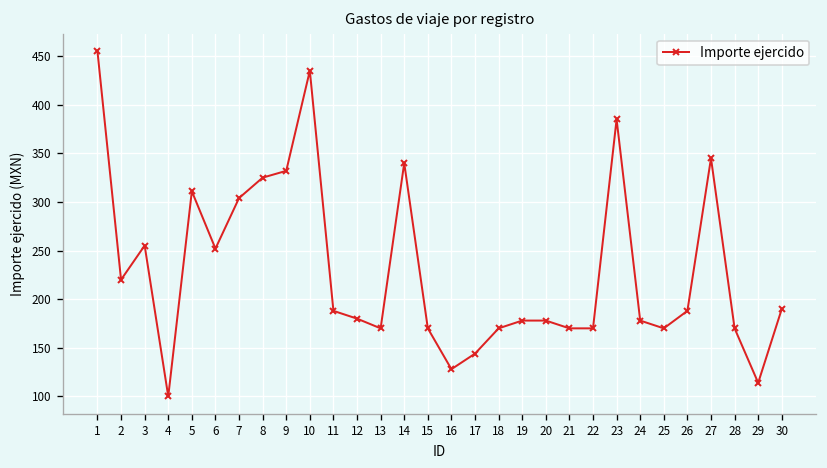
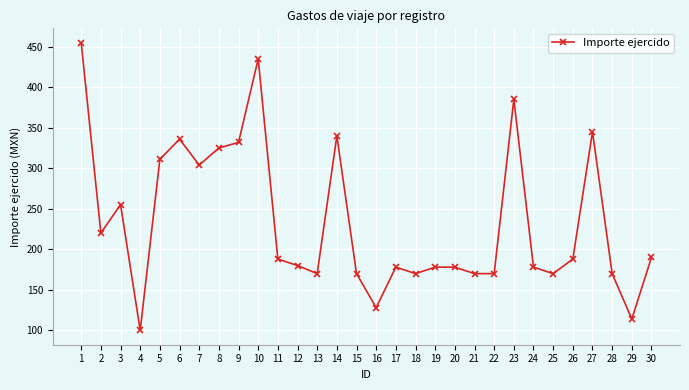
6: 250 -> 340
17: 140 -> 180
